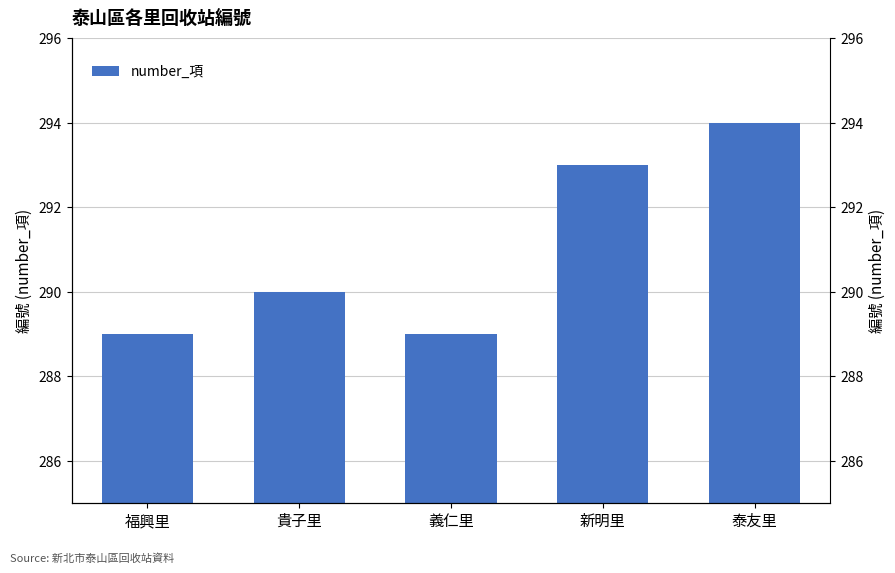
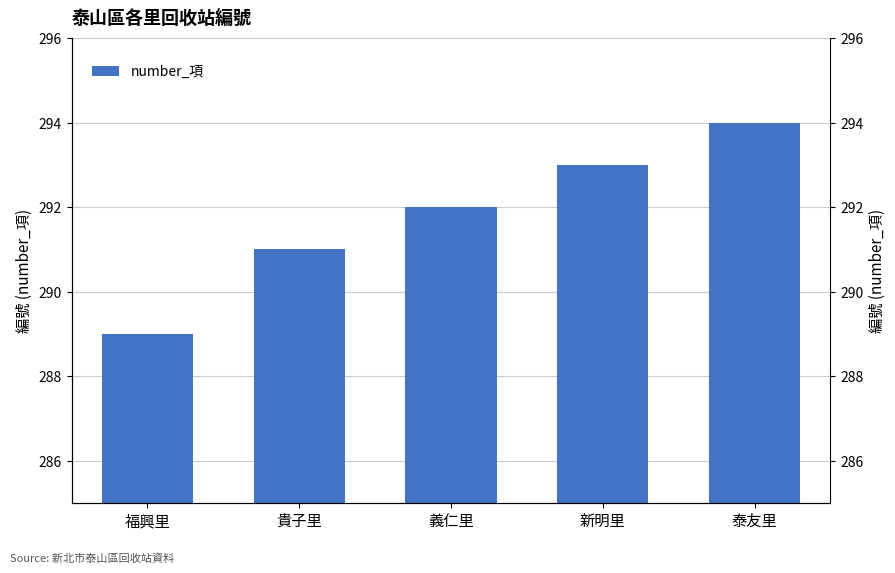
貴子里: 290 -> 291
義仁里: 289 -> 292
